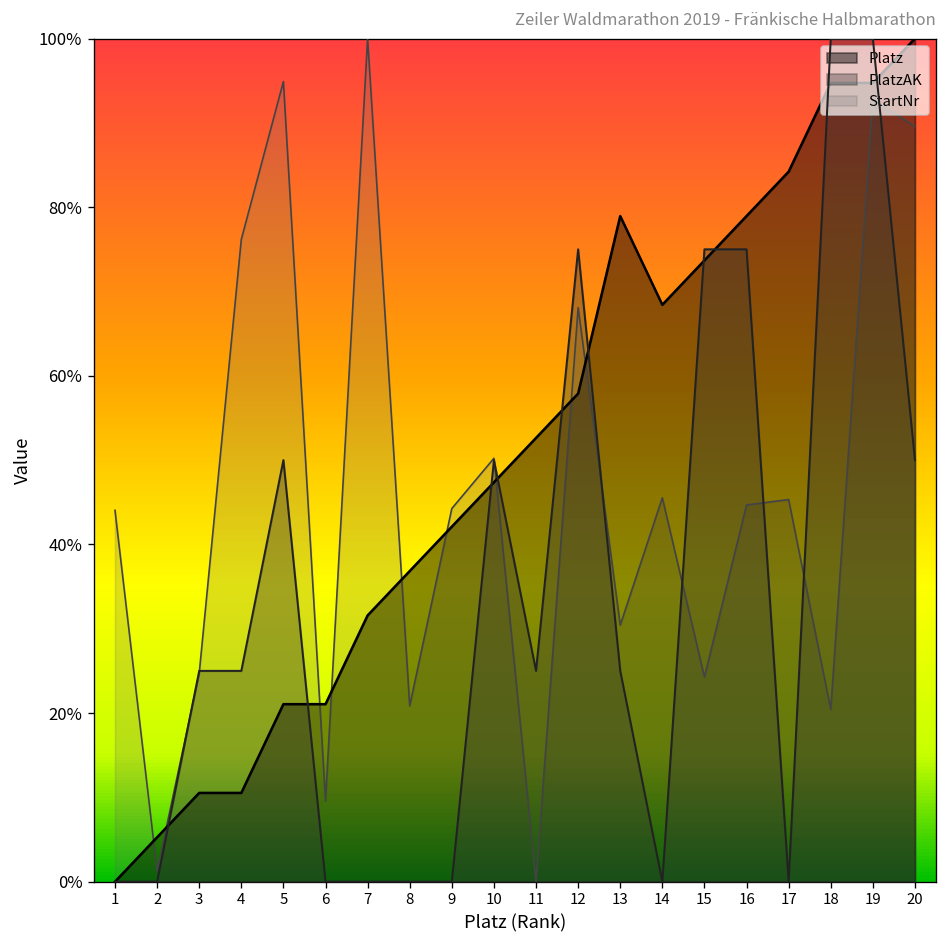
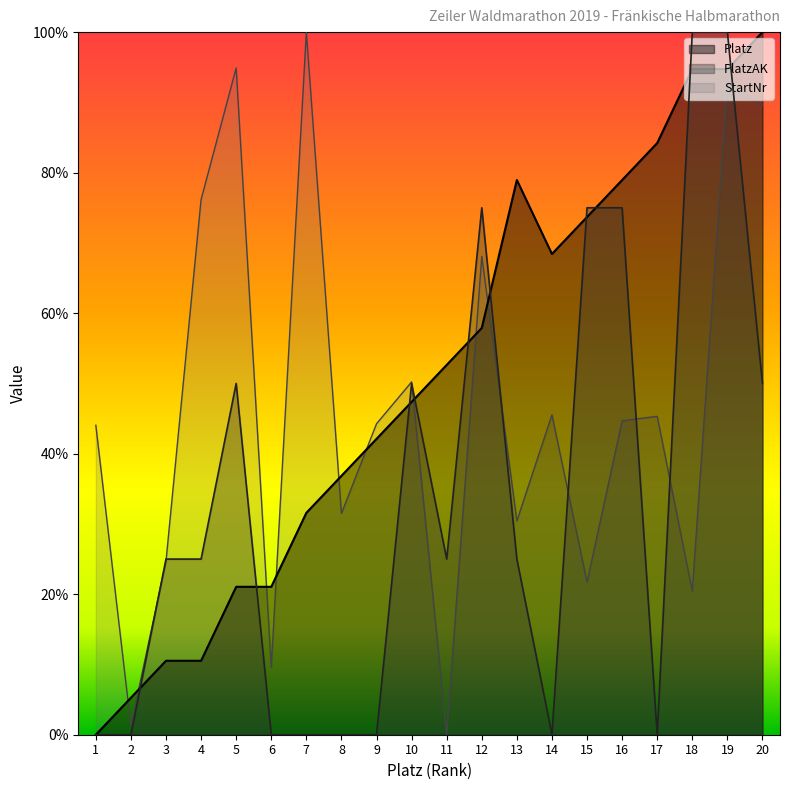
StartNr, 8: 21% -> 31%
StartNr, 15: 24% -> 22%
